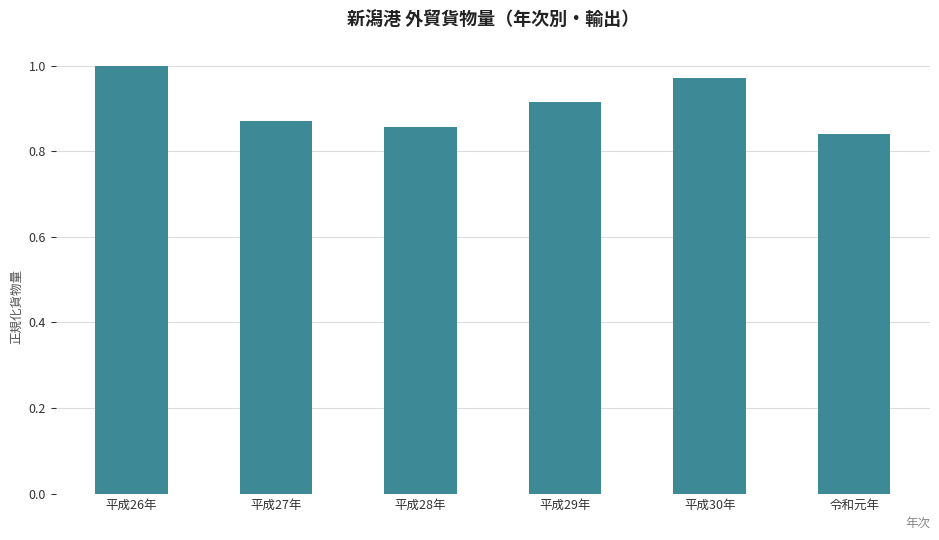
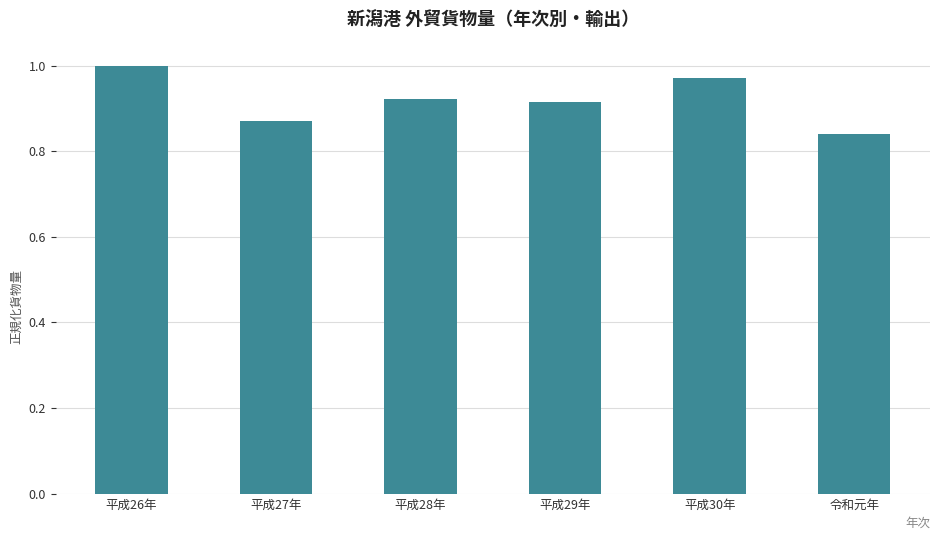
平成28年: 0.86 -> 0.92
